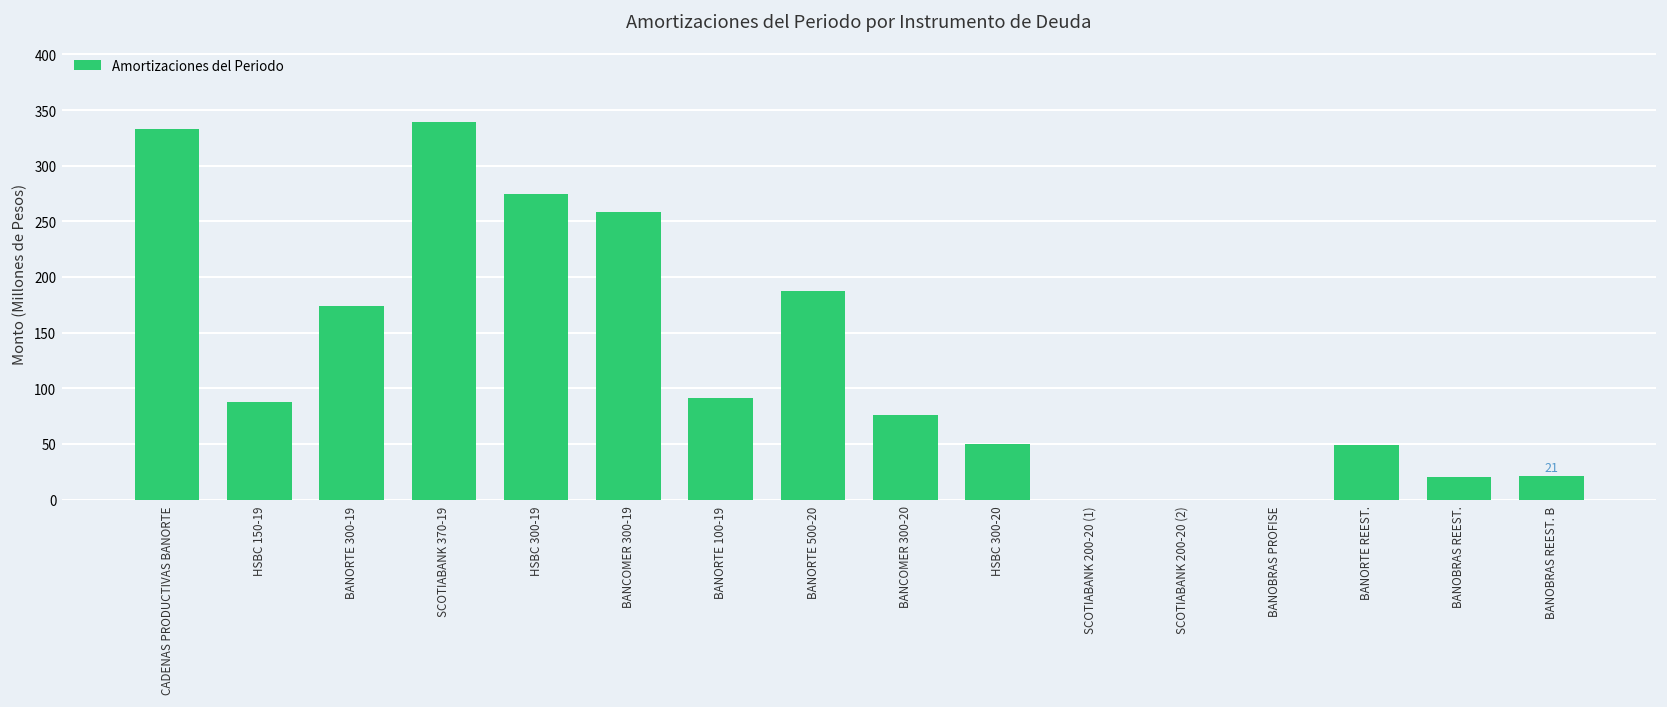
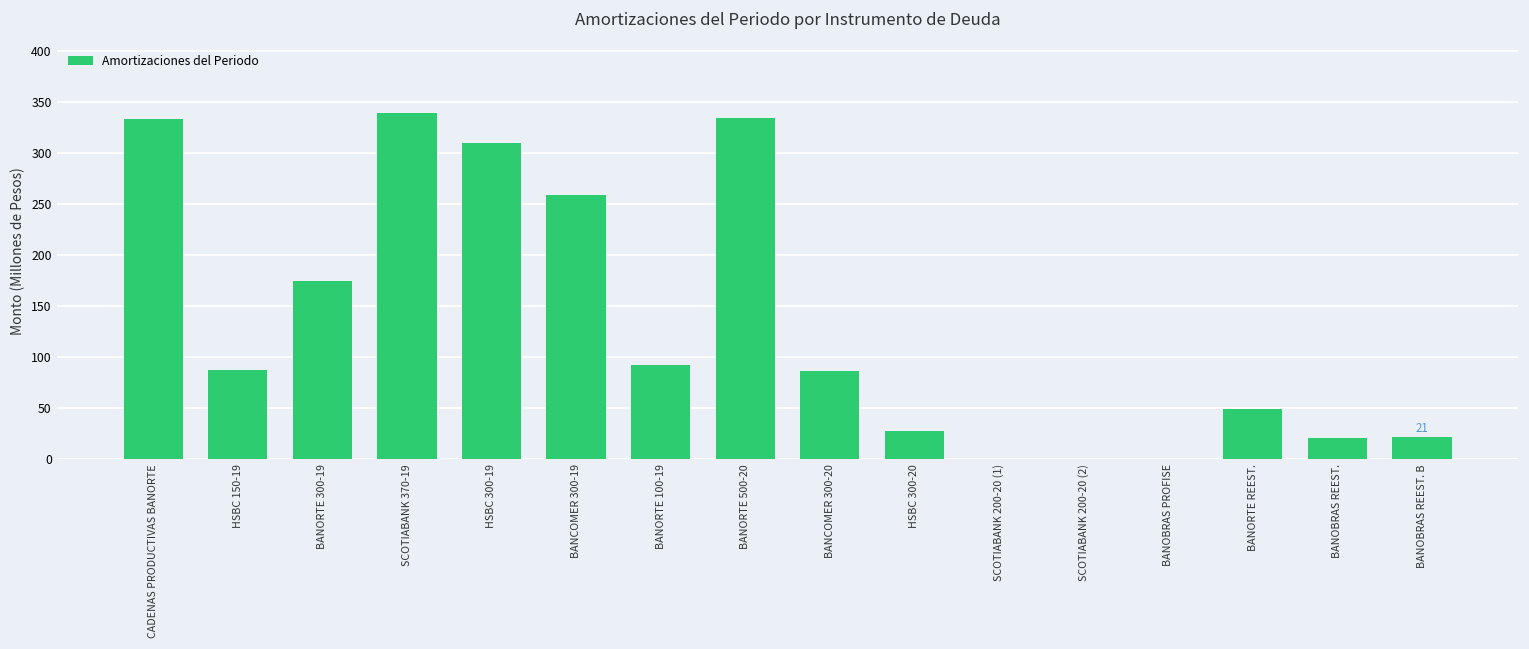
HSBC 300-19: 280 -> 310
BANORTE 500-20: 190 -> 330
BANCOMER 300-20: 80 -> 90
HSBC 300-20: 50 -> 30
